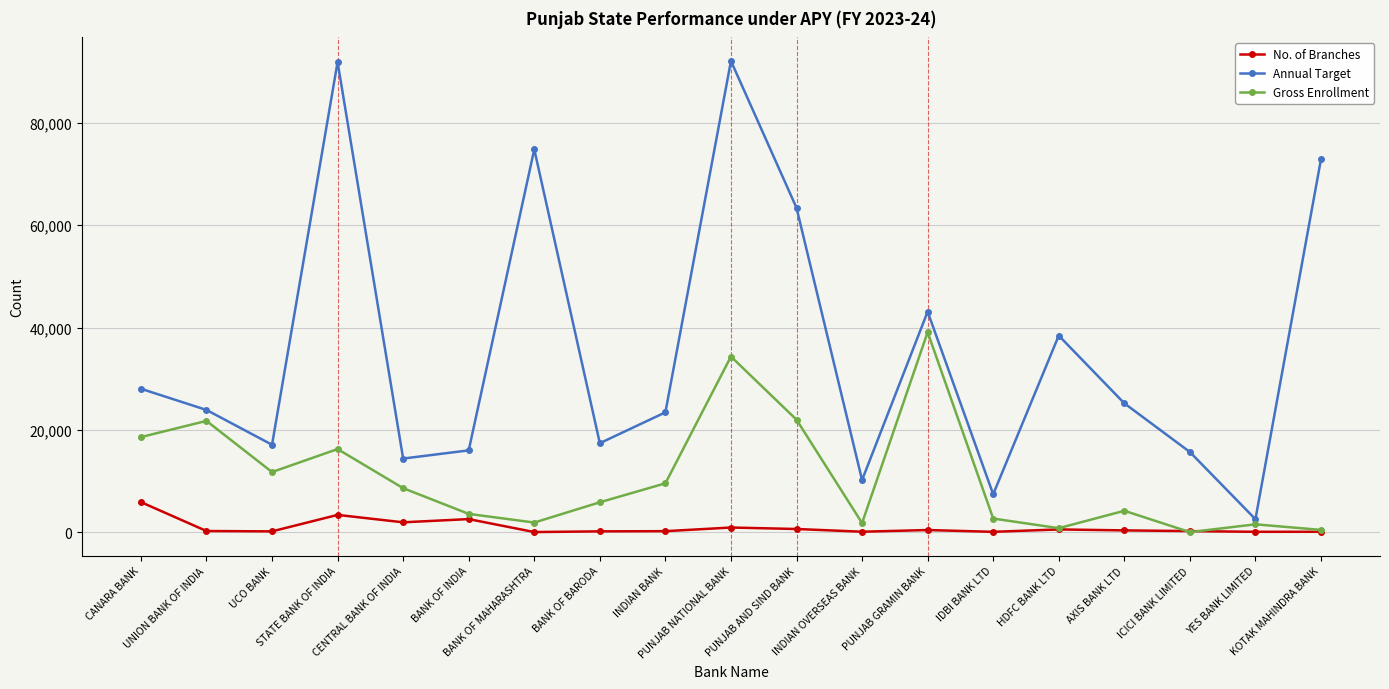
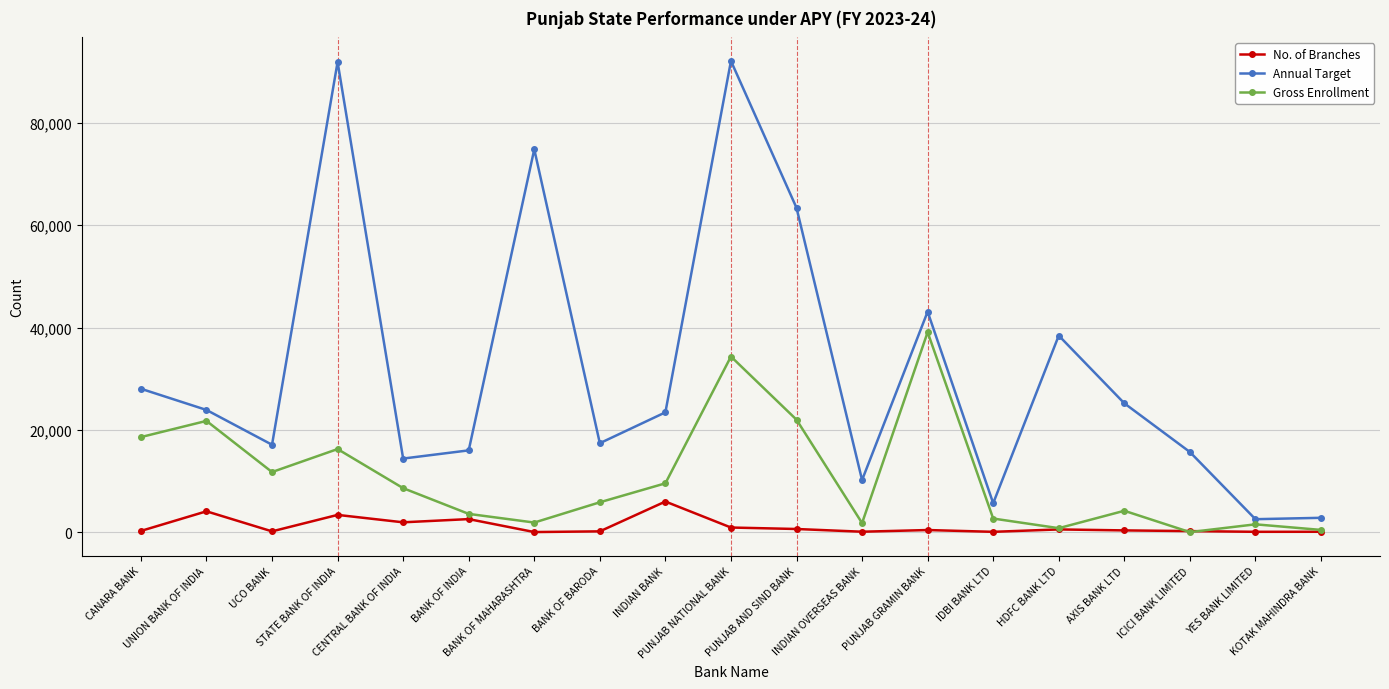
No. of Branches, CANARA BANK: 6,000 -> 0
No. of Branches, UNION BANK OF INDIA: 0 -> 4,000
No. of Branches, INDIAN BANK: 0 -> 6,000
Annual Target, IDBI BANK LTD: 7,000 -> 6,000
Annual Target, KOTAK MAHINDRA BANK: 73,000 -> 3,000
